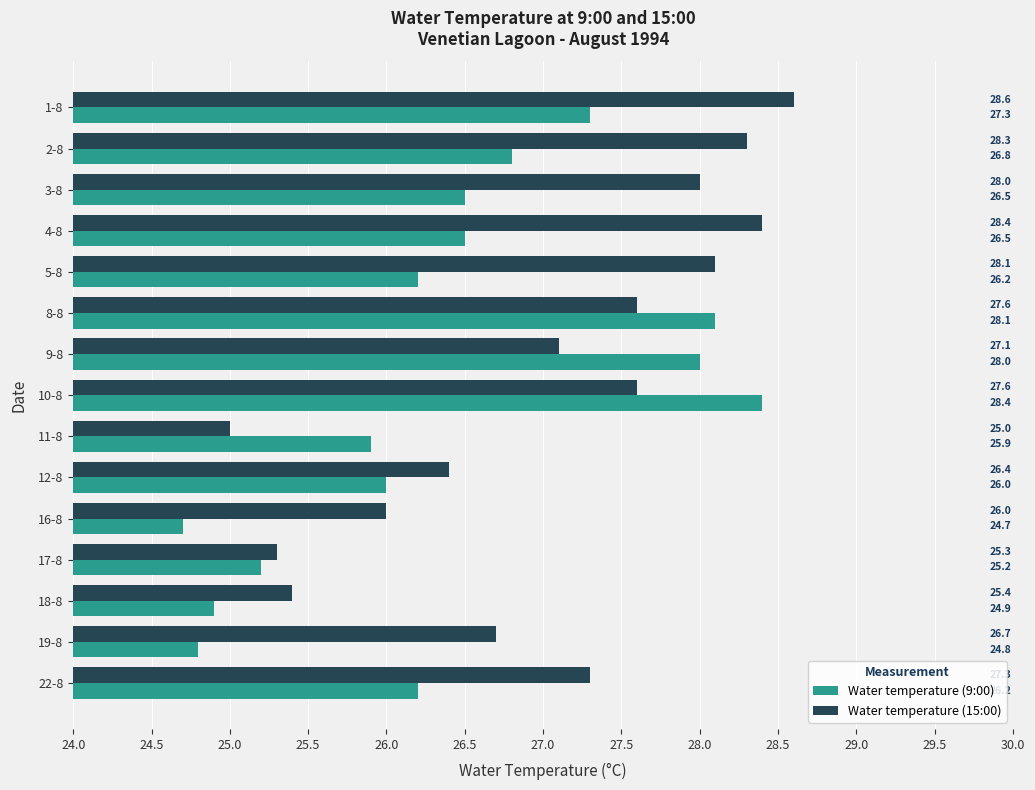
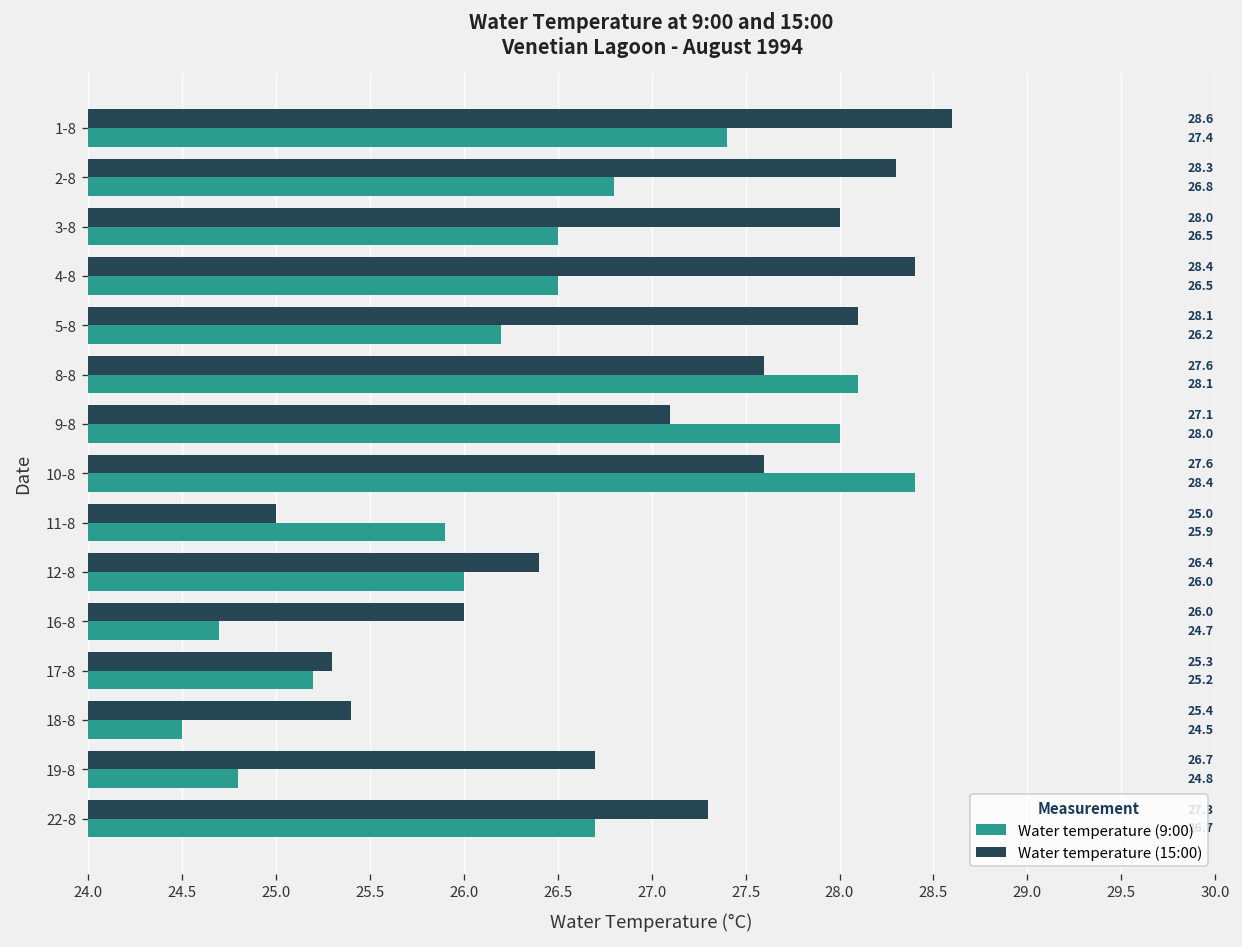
Water temperature (9:00), 1-8: 27.3 -> 27.4
Water temperature (9:00), 18-8: 24.9 -> 24.5
Water temperature (9:00), 22-8: 26.2 -> 26.7
